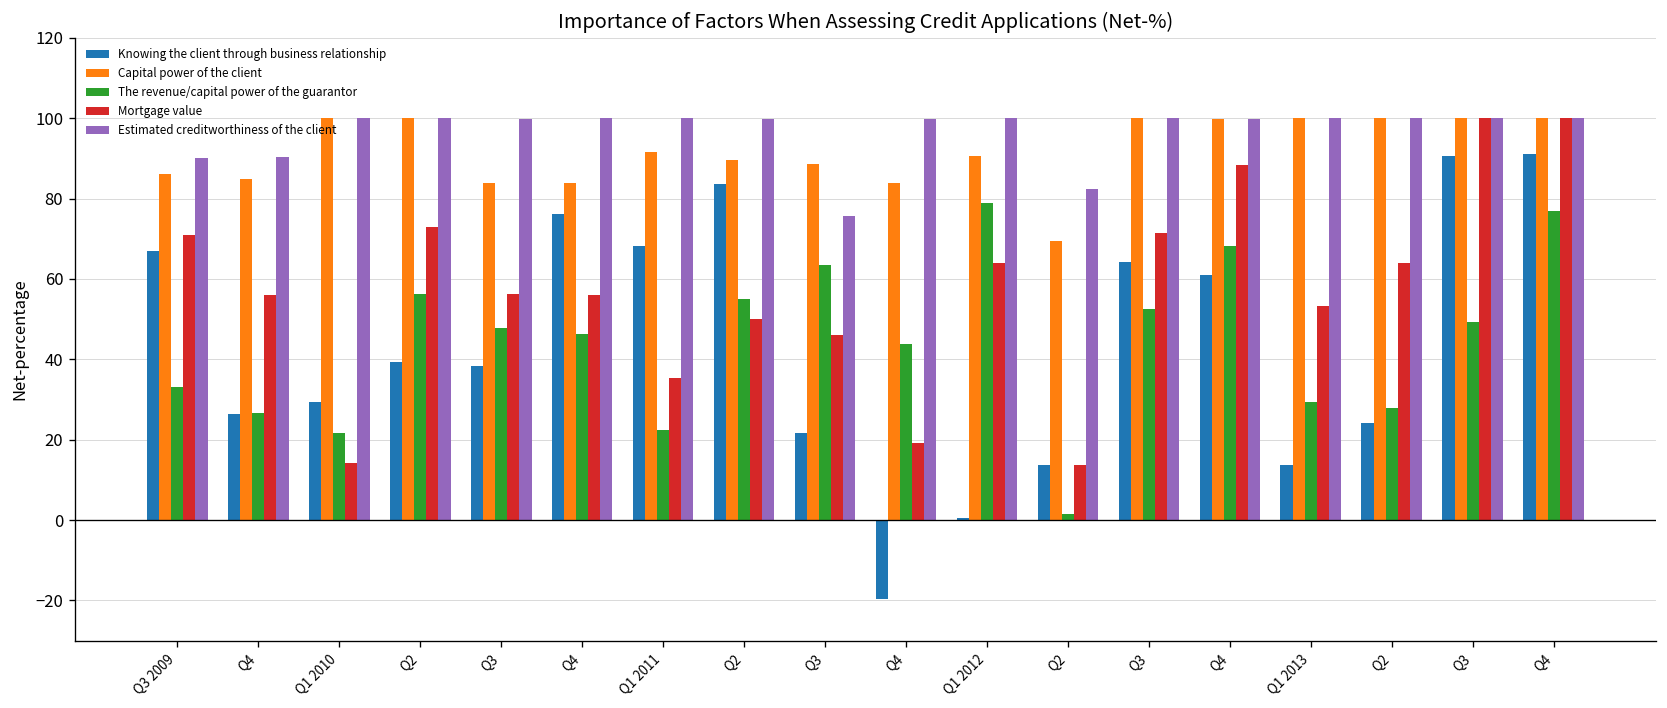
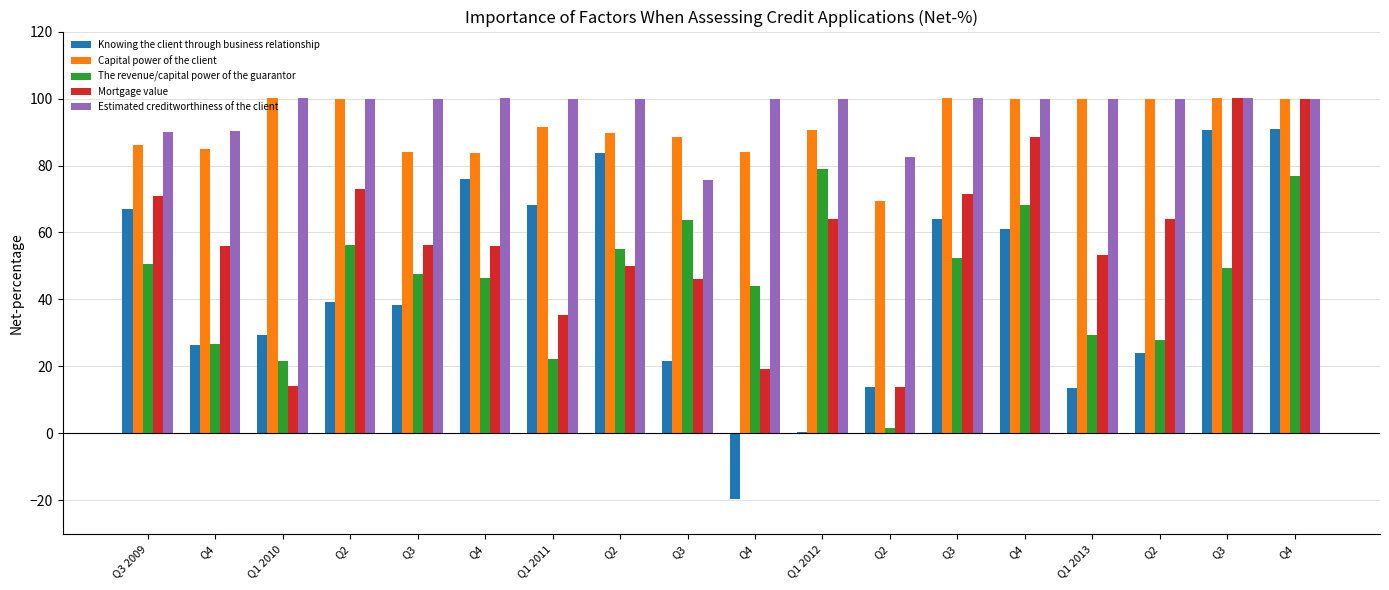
The revenue/capital power of the guarantor, Q3 2009: 33 -> 51
